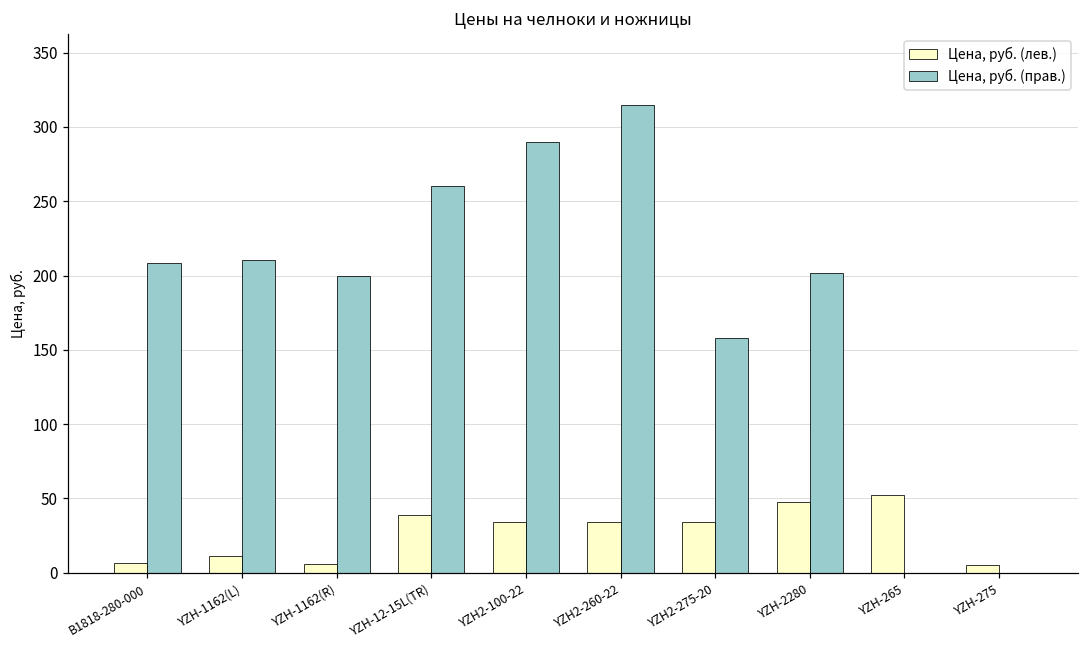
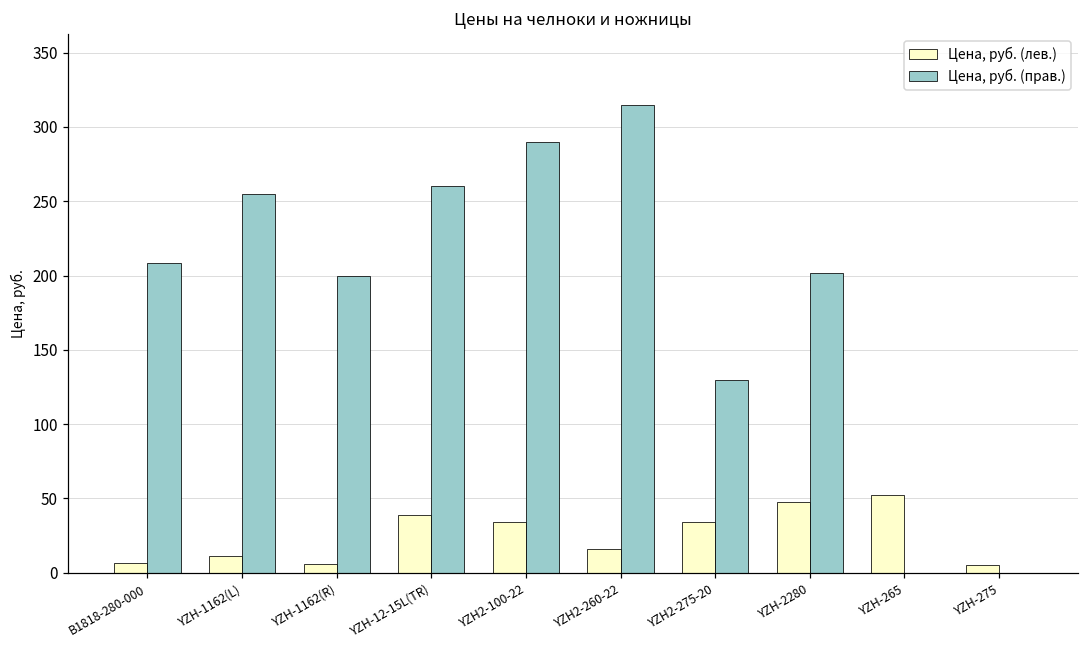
Цена, руб. (прав.), YZH-1162(L): 210 -> 255
Цена, руб. (лев.), YZH2-260-22: 34 -> 16
Цена, руб. (прав.), YZH2-275-20: 158 -> 130
